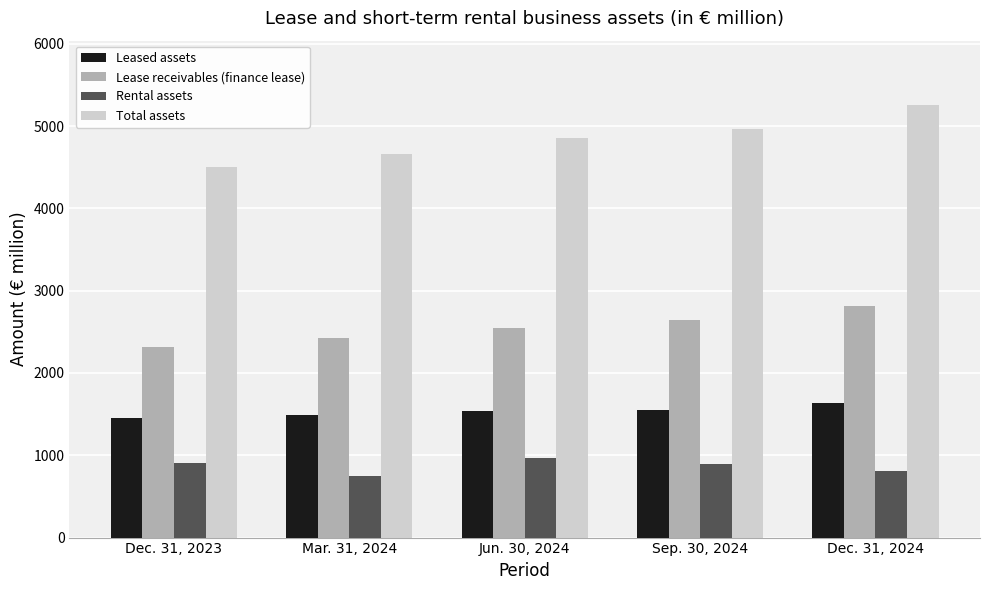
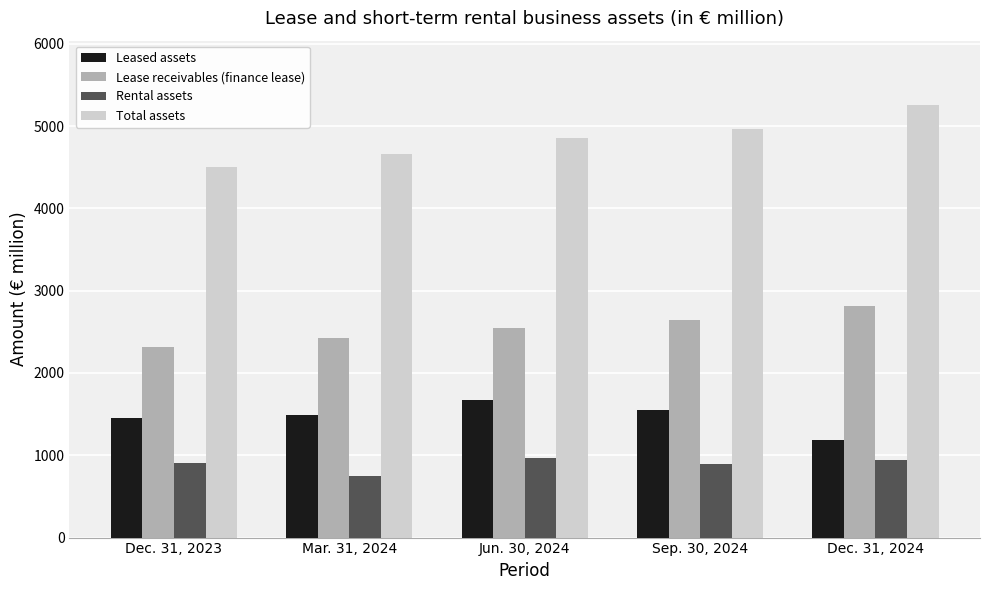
Leased assets, Jun. 30, 2024: 1500 -> 1700
Leased assets, Dec. 31, 2024: 1600 -> 1200
Rental assets, Dec. 31, 2024: 800 -> 900
